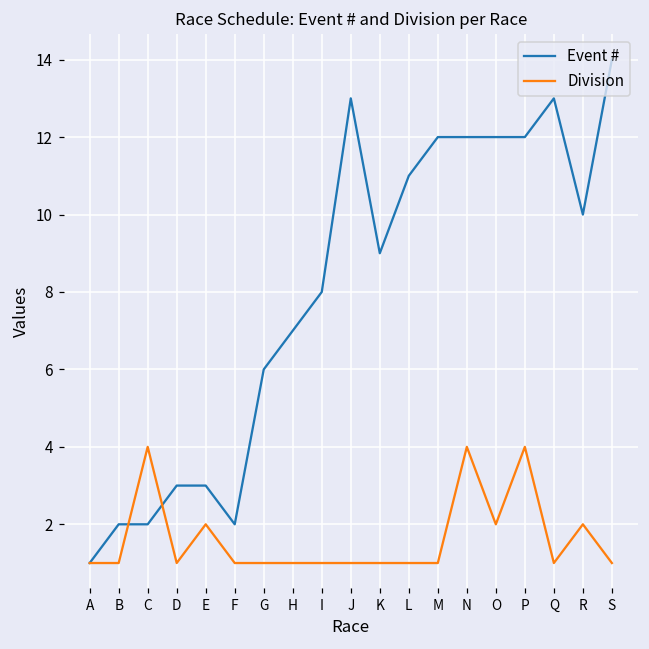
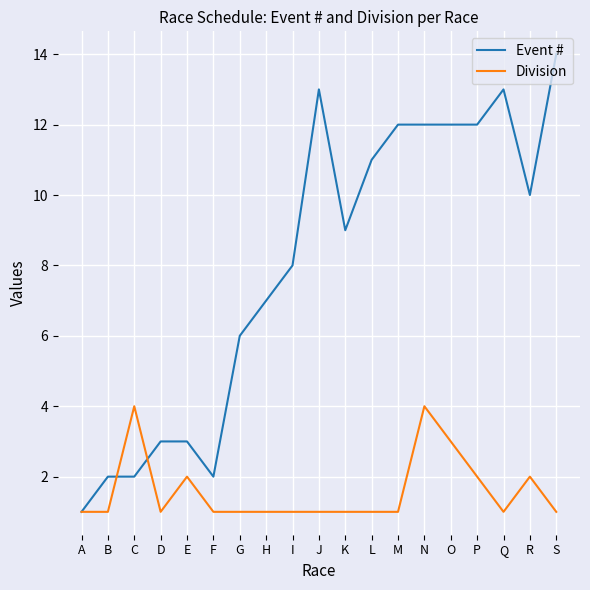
Division, O: 2 -> 3
Division, P: 4 -> 2
